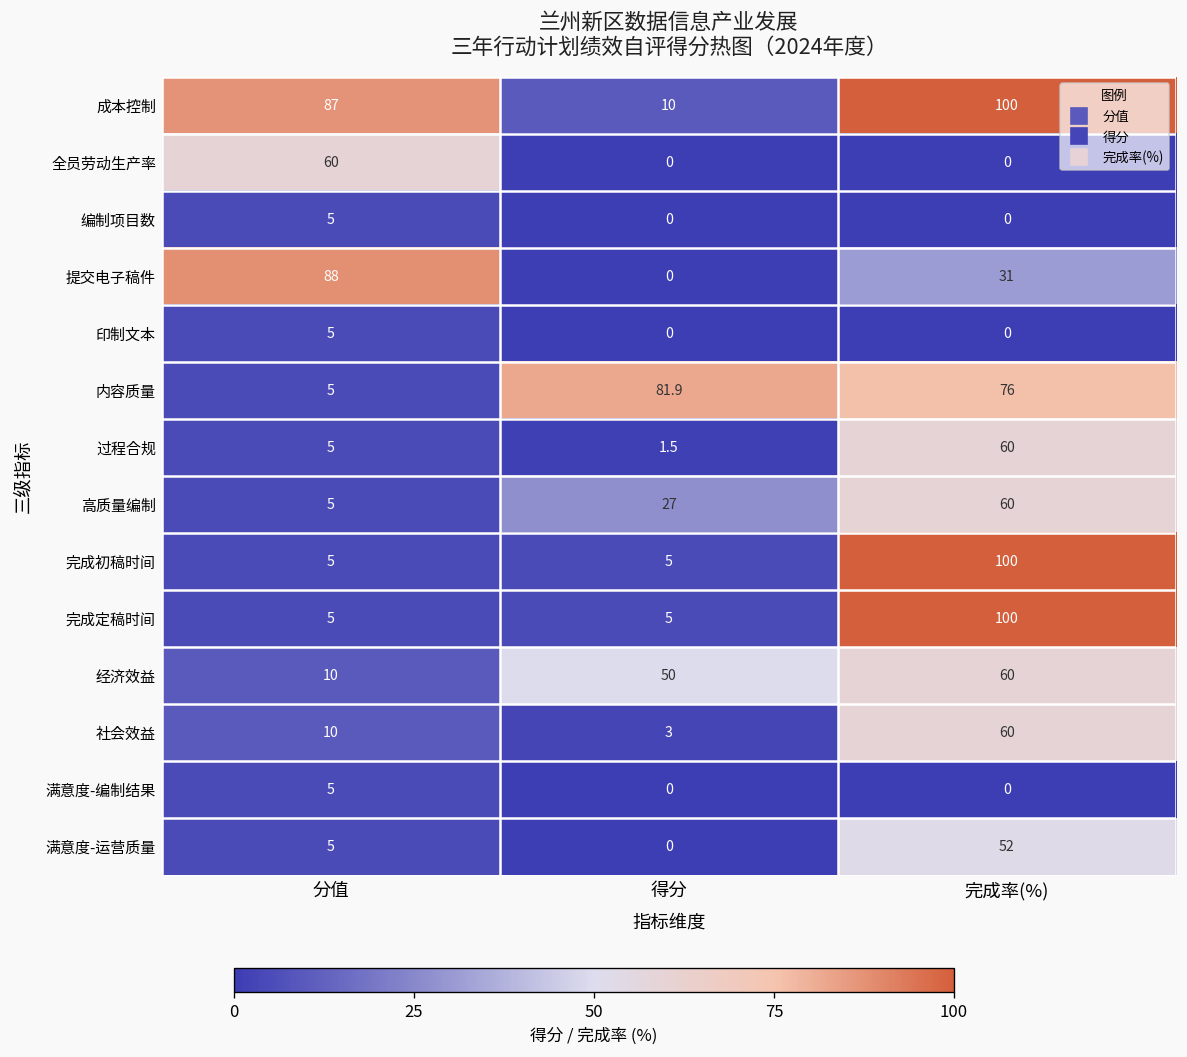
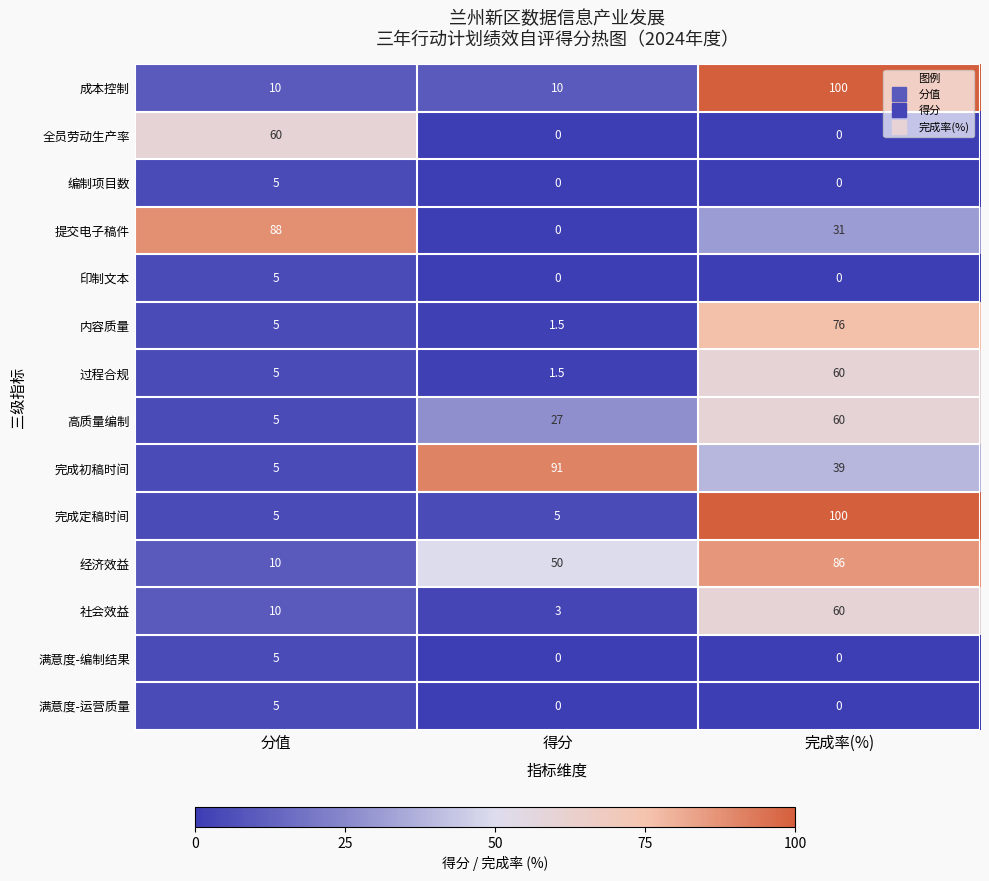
成本控制, 分值: 87 -> 10
内容质量, 得分: 81.9 -> 1.5
完成初稿时间, 得分: 5 -> 91
完成初稿时间, 完成率(%): 100 -> 39
经济效益, 完成率(%): 60 -> 86
满意度-运营质量, 完成率(%): 52 -> 0
